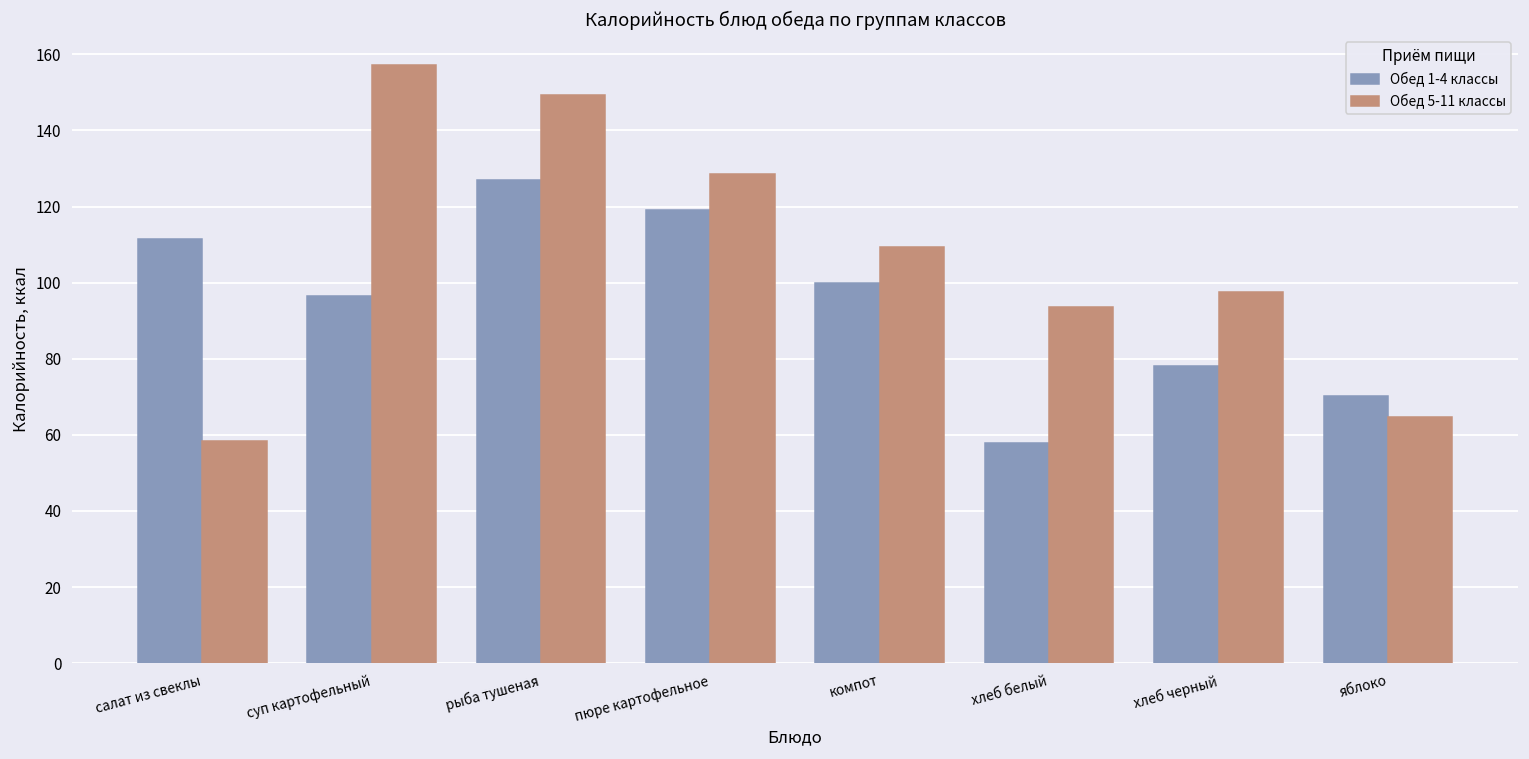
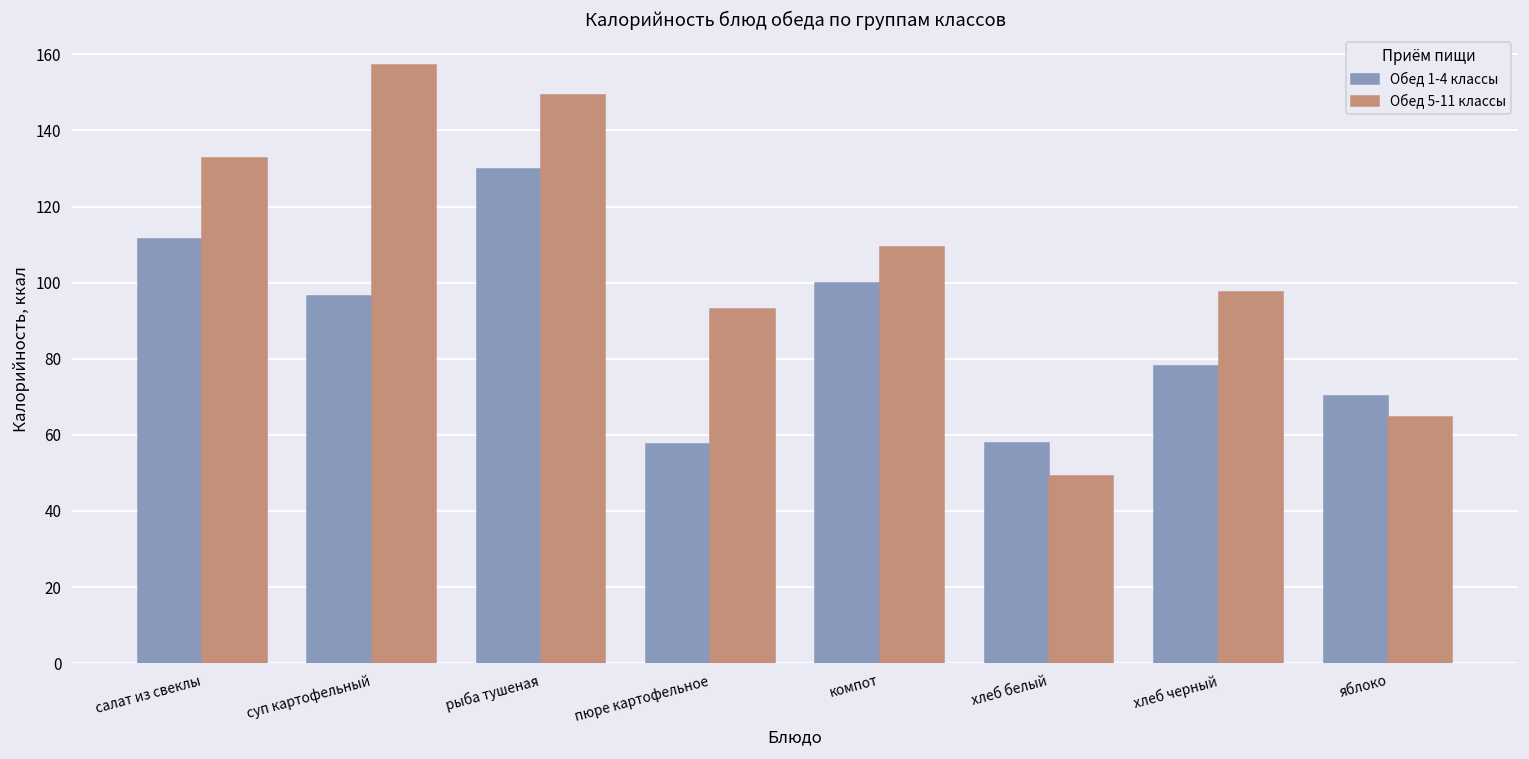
Обед 5-11 классы, салат из свеклы: 58 -> 133
Обед 1-4 классы, рыба тушеная: 127 -> 130
Обед 1-4 классы, пюре картофельное: 119 -> 58
Обед 5-11 классы, пюре картофельное: 128 -> 93
Обед 5-11 классы, хлеб белый: 94 -> 49
